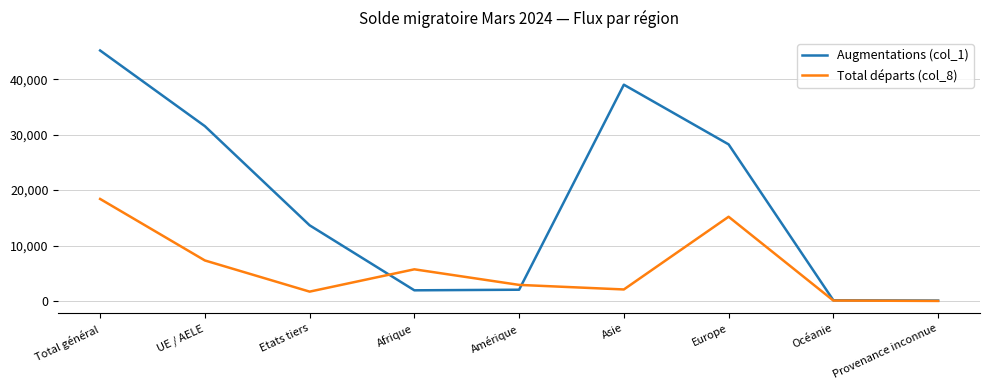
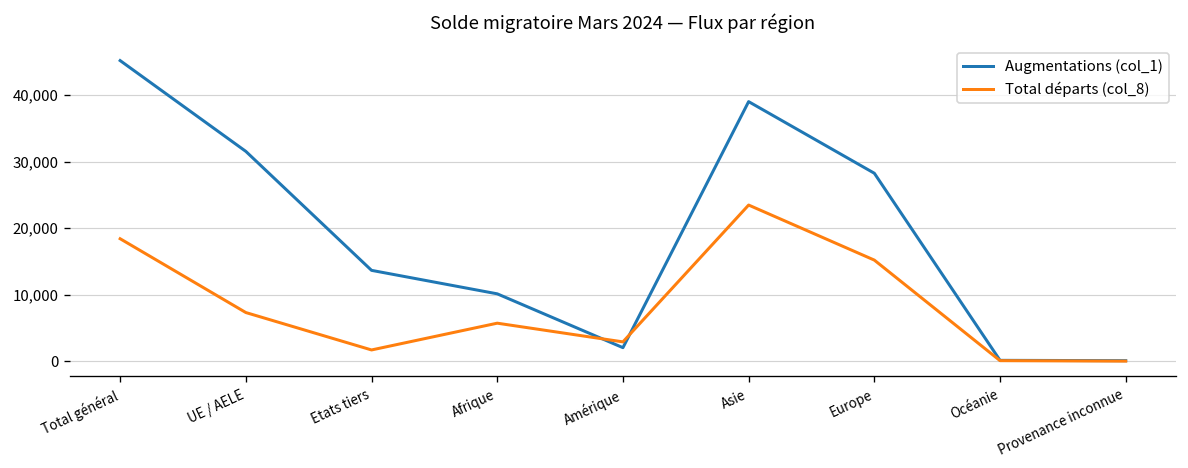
Augmentations (col_1), Afrique: 2,000 -> 10,000
Total départs (col_8), Asie: 2,000 -> 23,000
